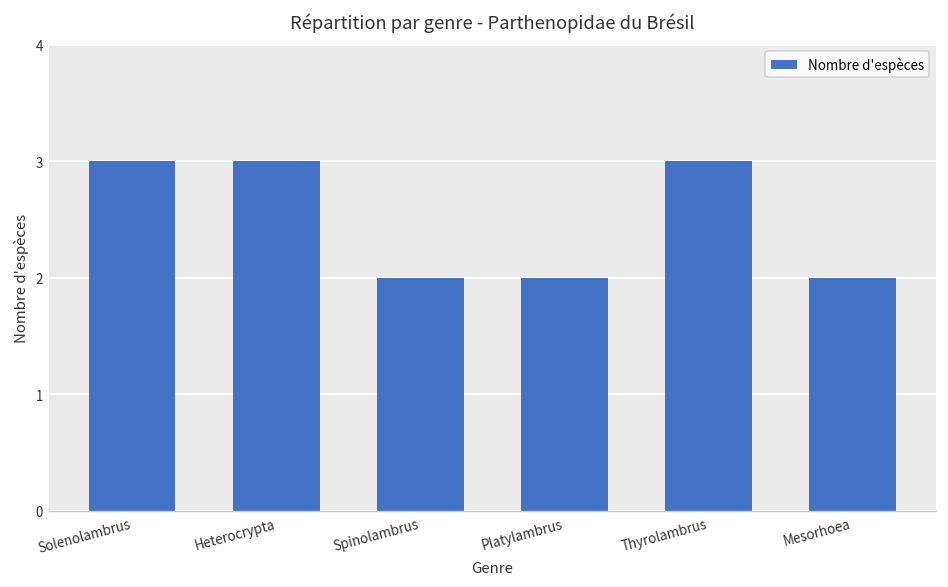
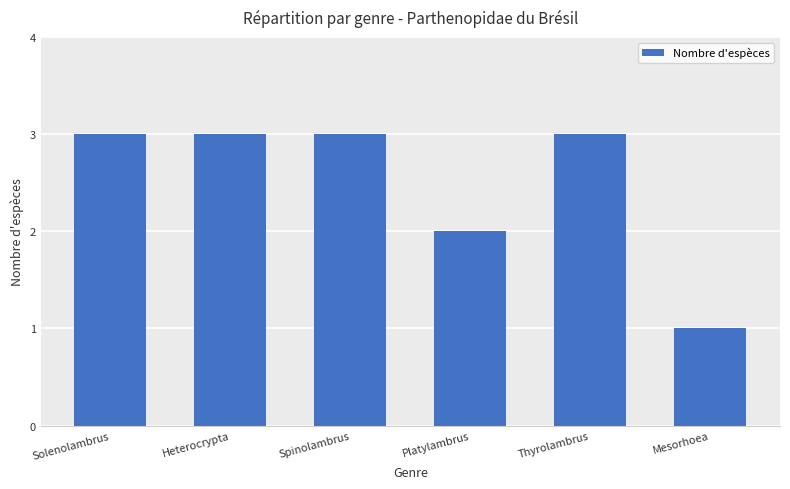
Spinolambrus: 2 -> 3
Mesorhoea: 2 -> 1
